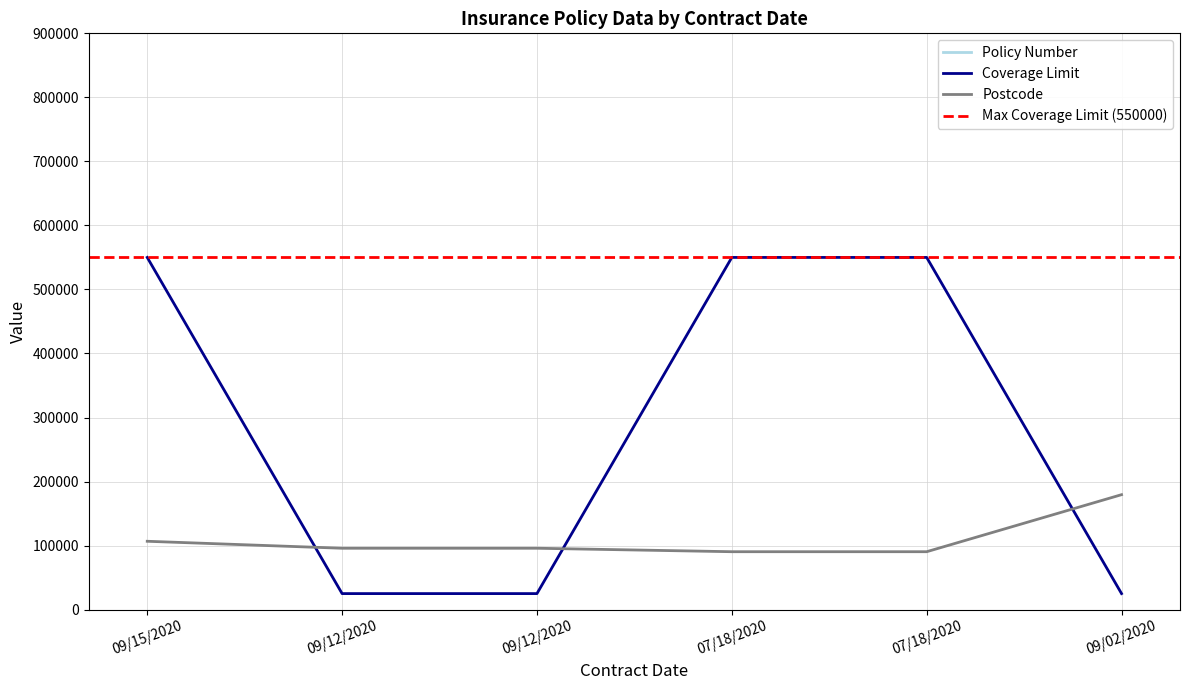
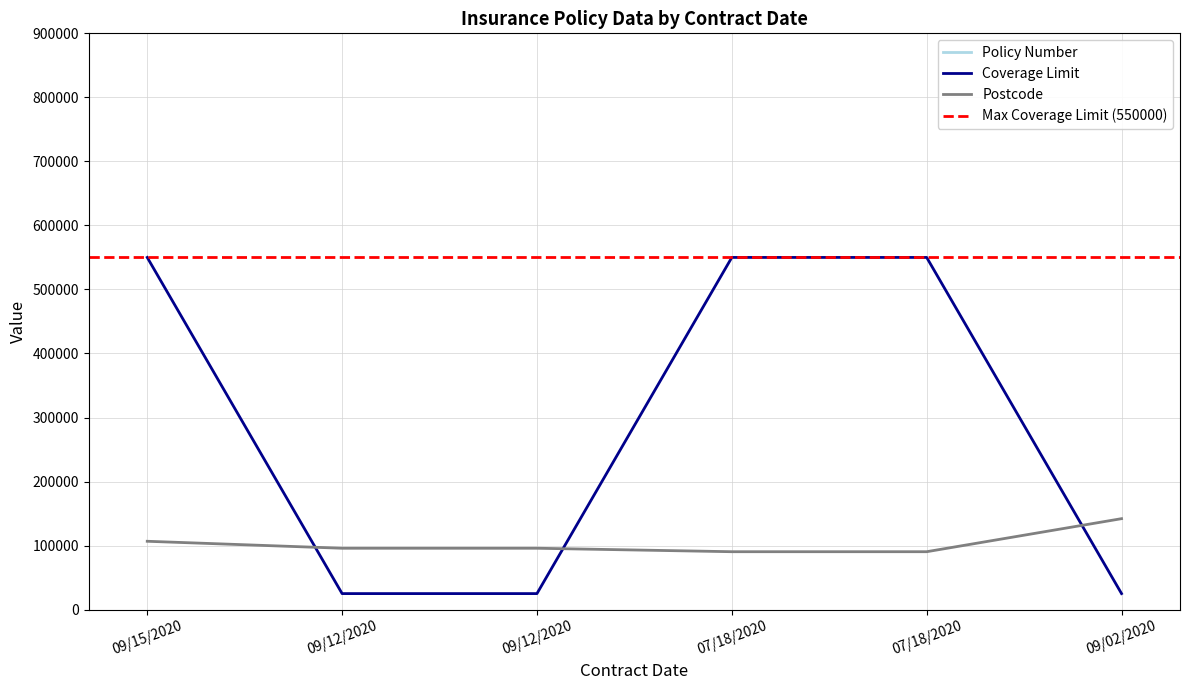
Postcode, 09/02/2020: 180000 -> 140000
